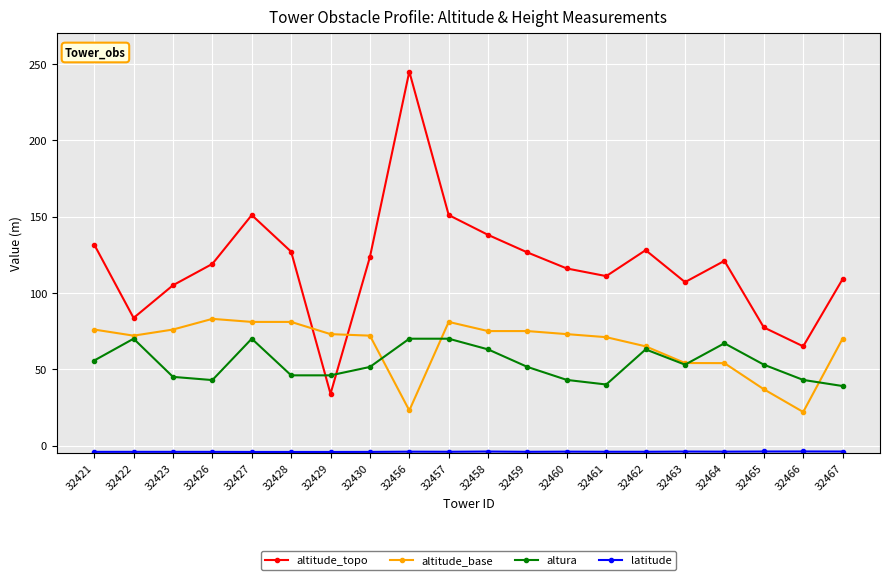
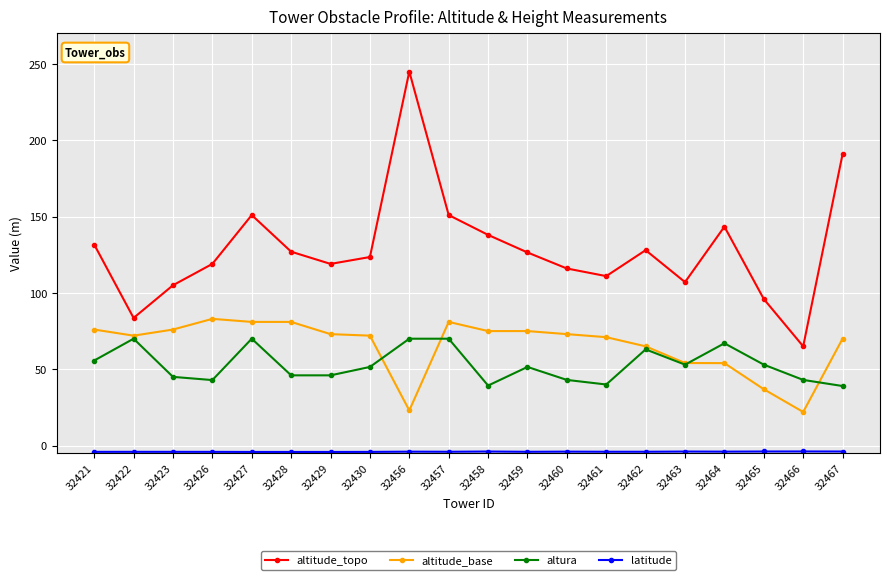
altitude_topo, 32429: 34 -> 119
altura, 32458: 63 -> 39
altitude_topo, 32464: 121 -> 143
altitude_topo, 32465: 77 -> 96
altitude_topo, 32467: 109 -> 191
